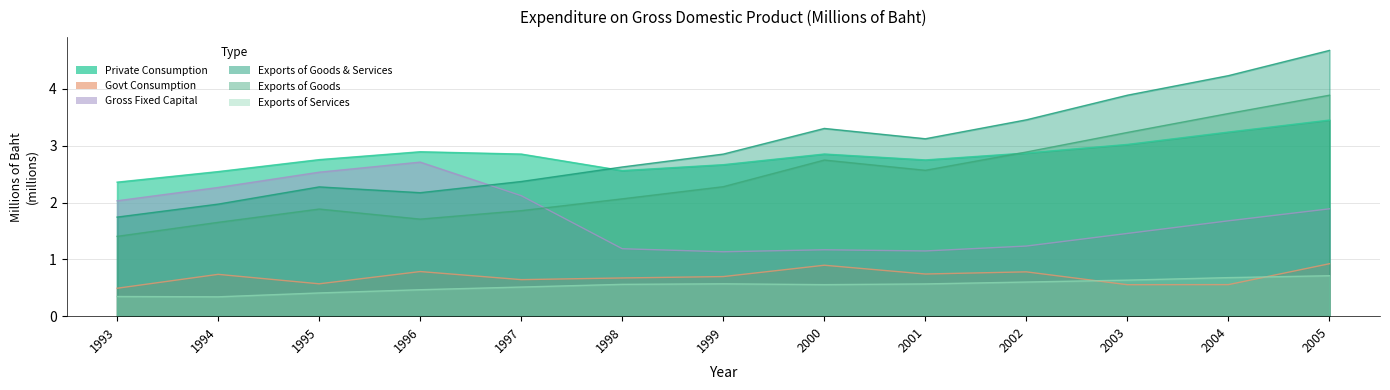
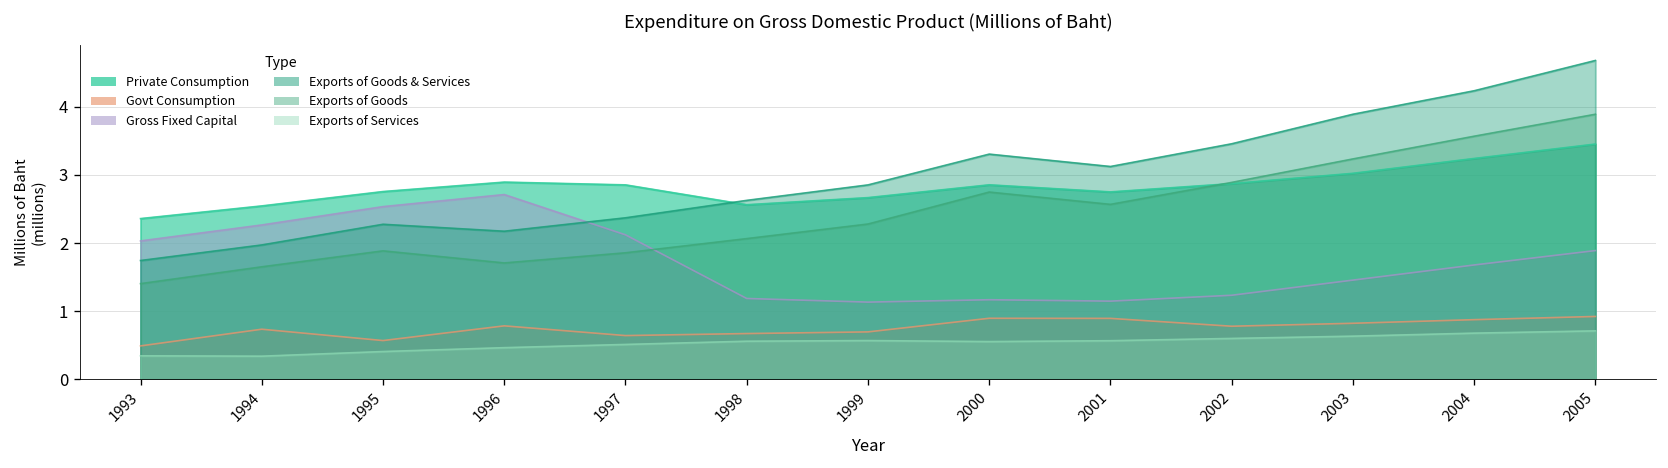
Govt Consumption, 2001: 0.7 -> 0.9
Govt Consumption, 2003: 0.6 -> 0.8
Govt Consumption, 2004: 0.6 -> 0.9
